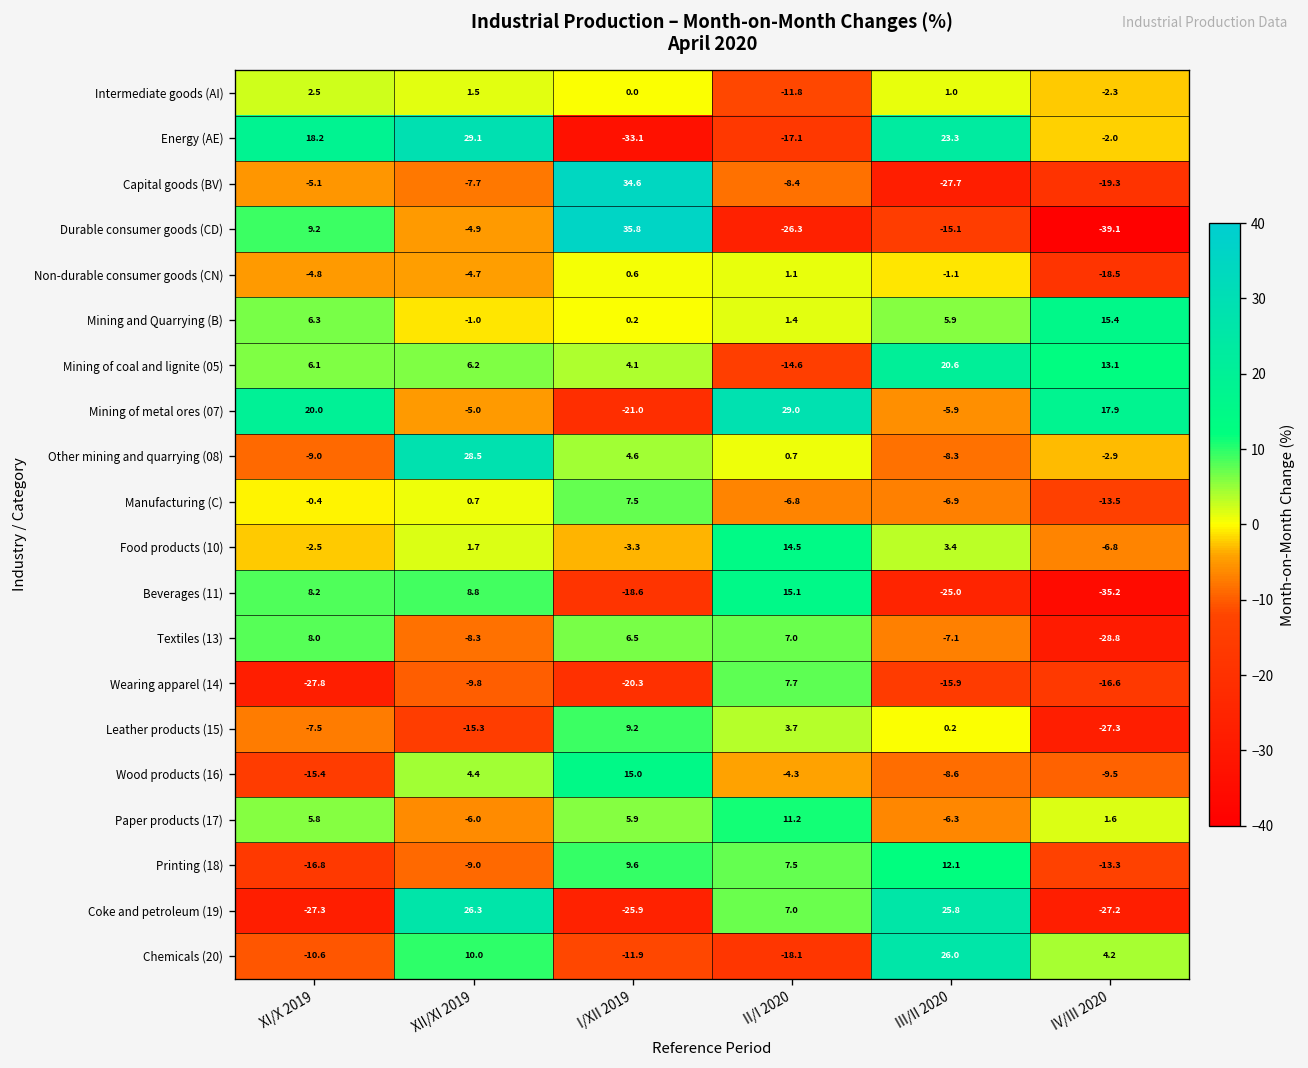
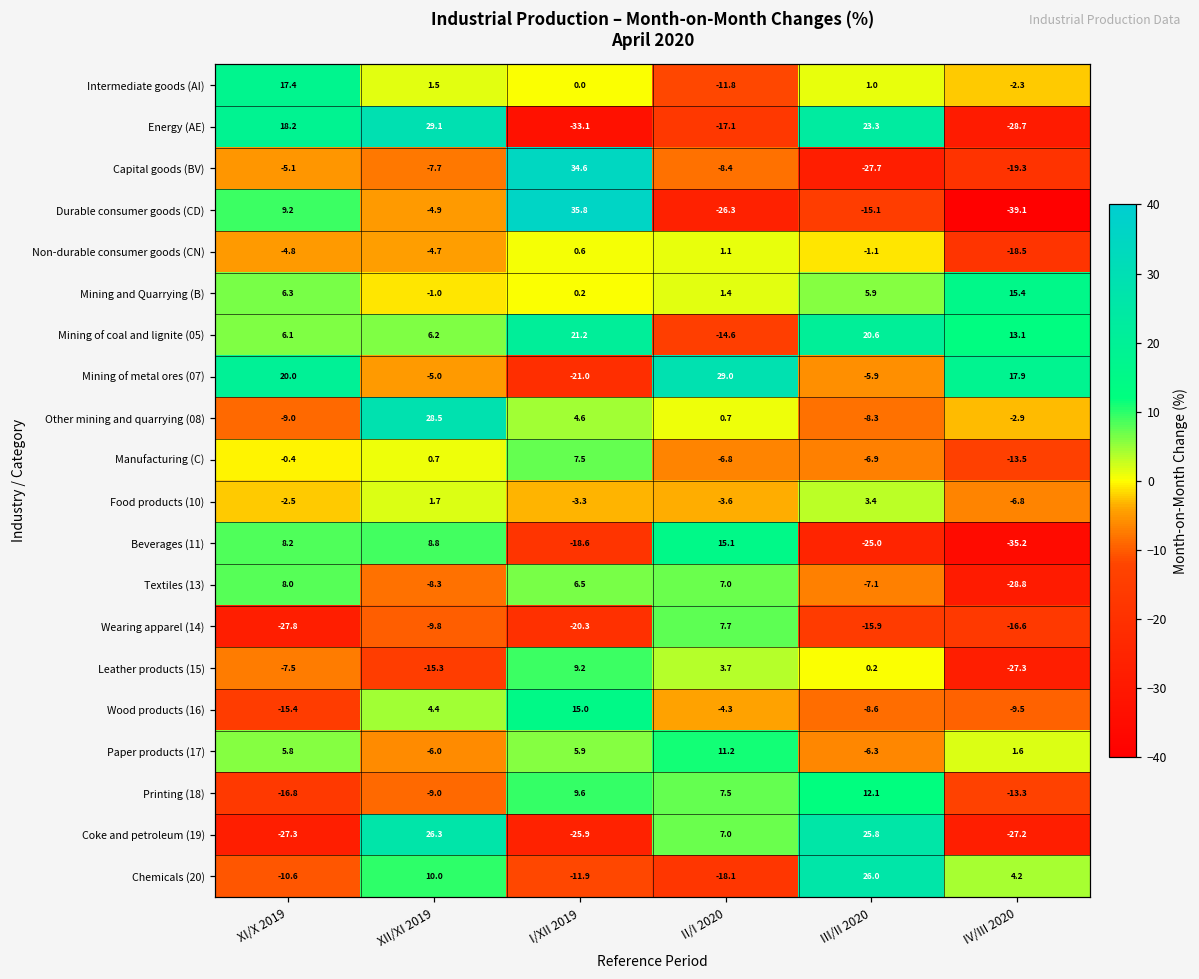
Intermediate goods (AI), XI/X 2019: 2.5 -> 17.4
Energy (AE), IV/III 2020: -2.0 -> -28.7
Mining of coal and lignite (05), I/XII 2019: 4.1 -> 21.2
Food products (10), II/I 2020: 14.5 -> -3.6
